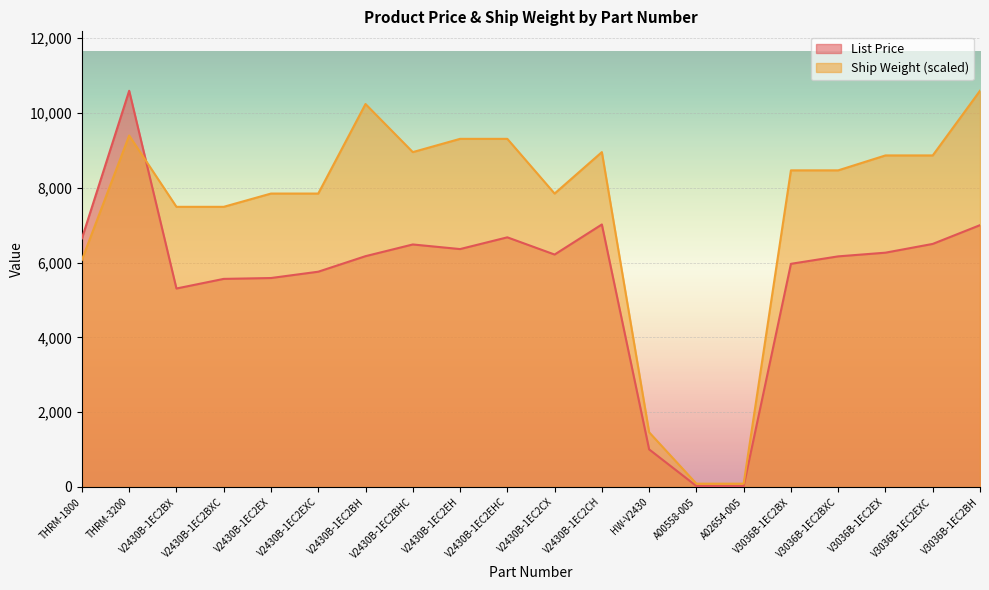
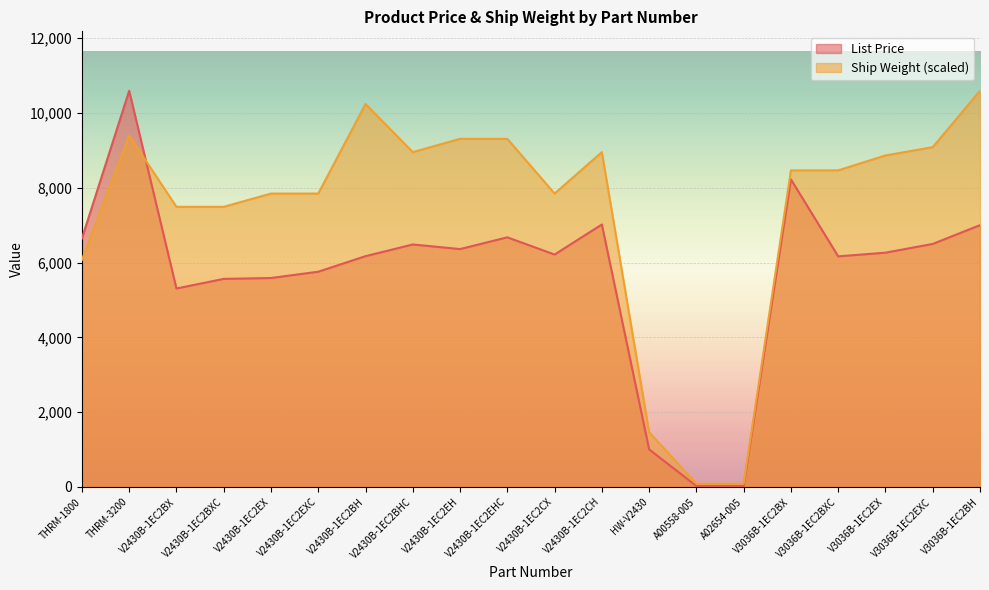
List Price, V3036B-1EC2BX: 6,000 -> 8,200
Ship Weight (scaled), V3036B-1EC2EXC: 8,900 -> 9,100
